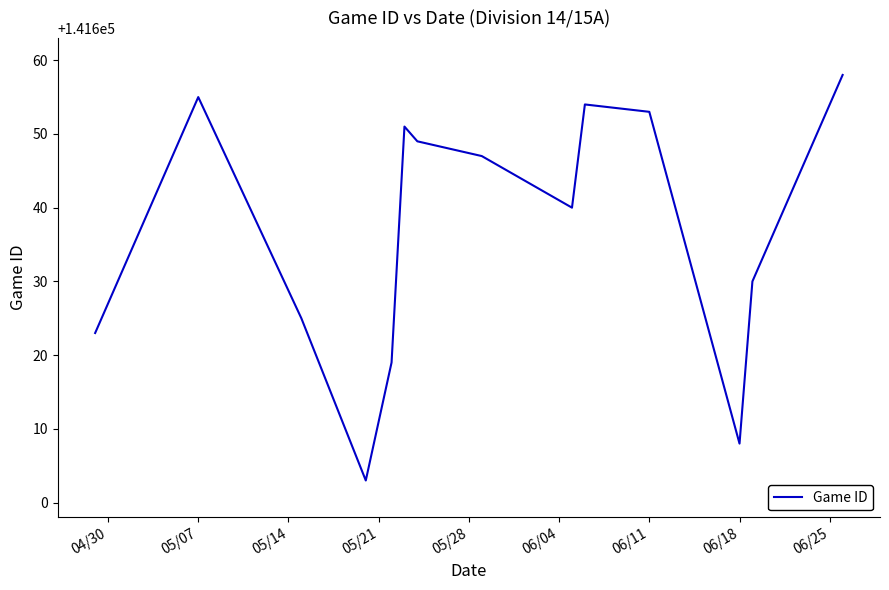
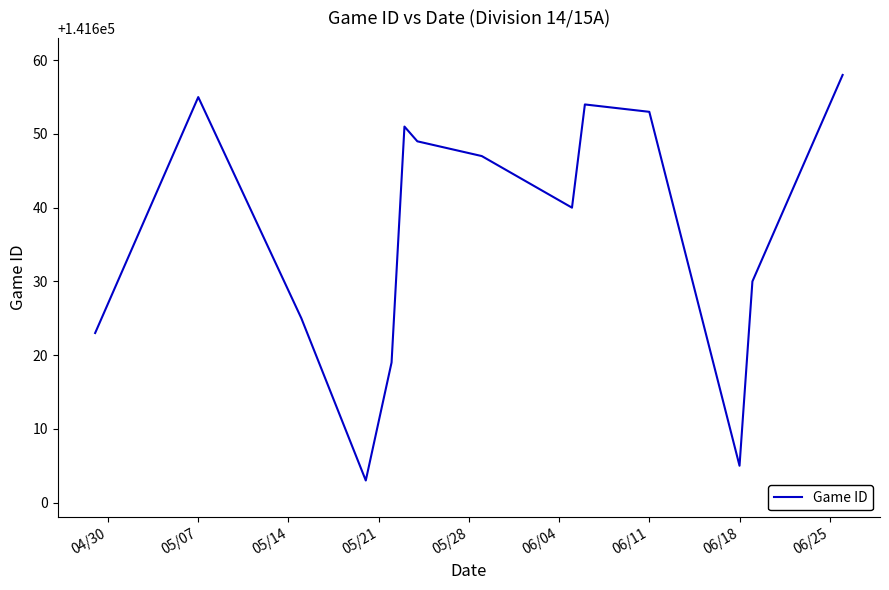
06/18: 141608 -> 141605
